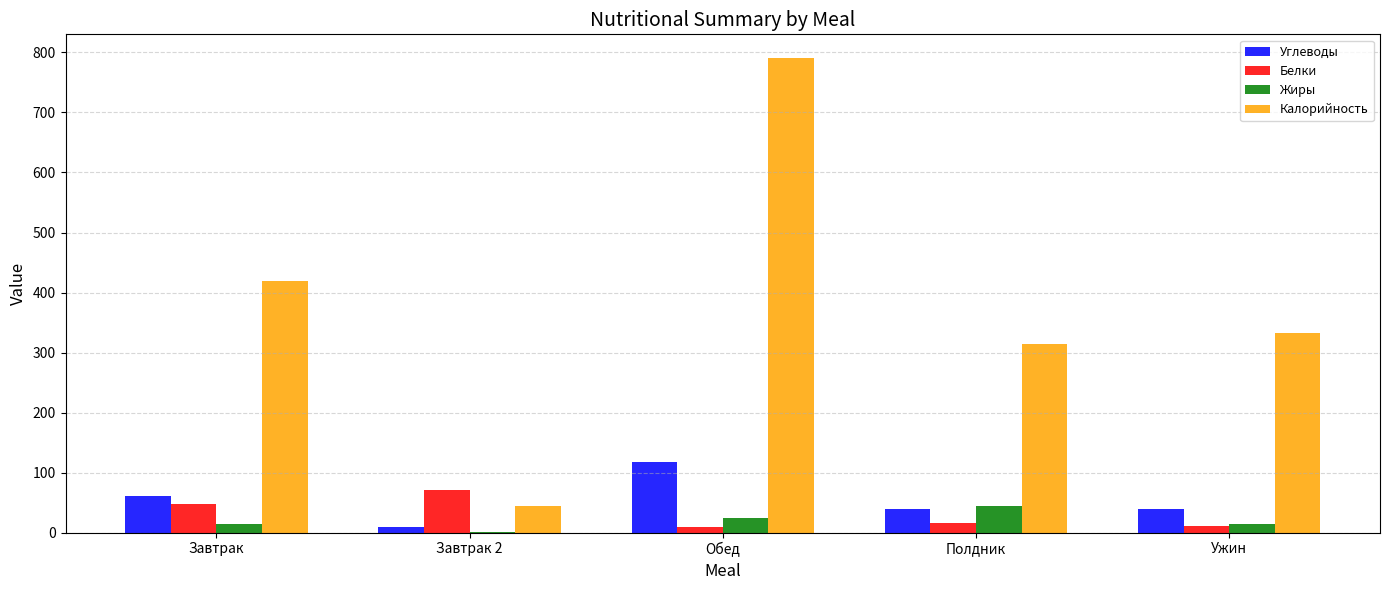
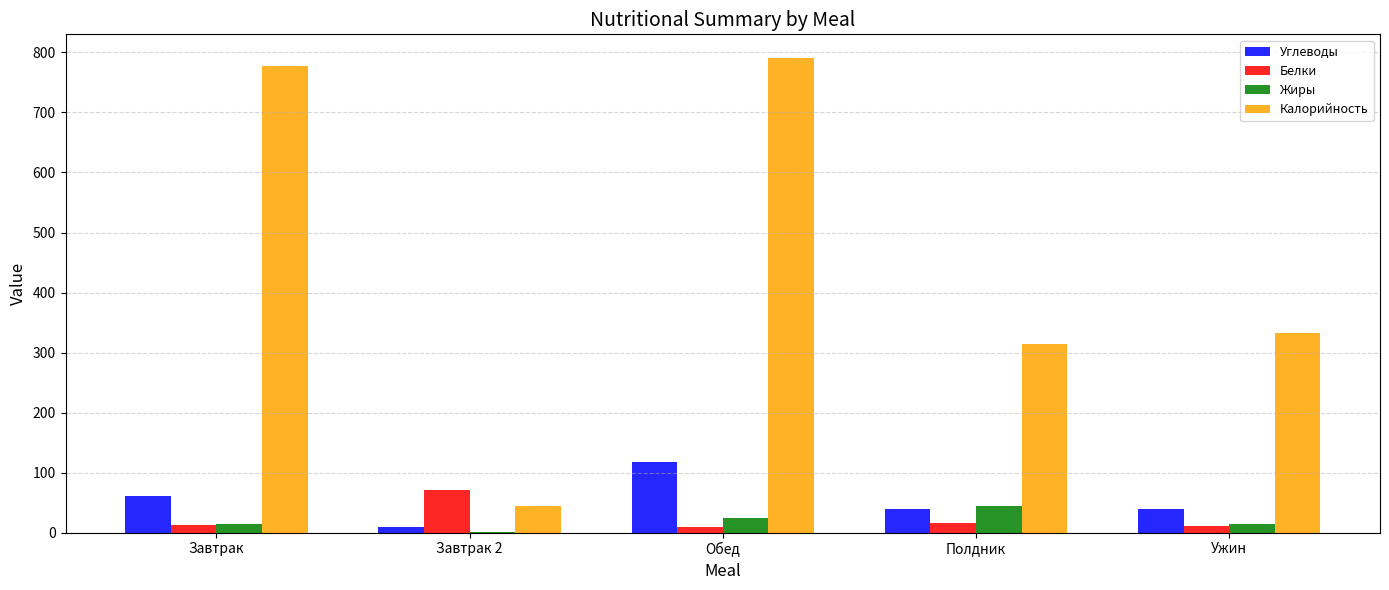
Белки, Завтрак: 50 -> 10
Калорийность, Завтрак: 420 -> 780
